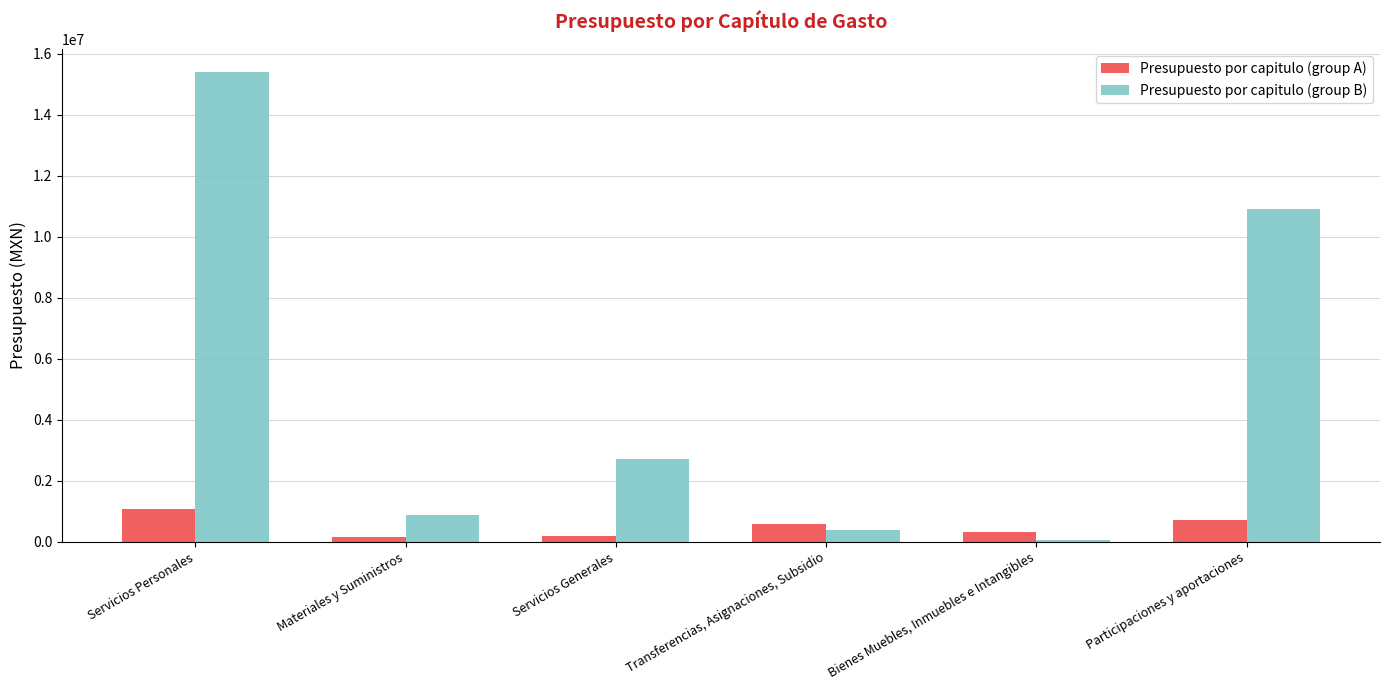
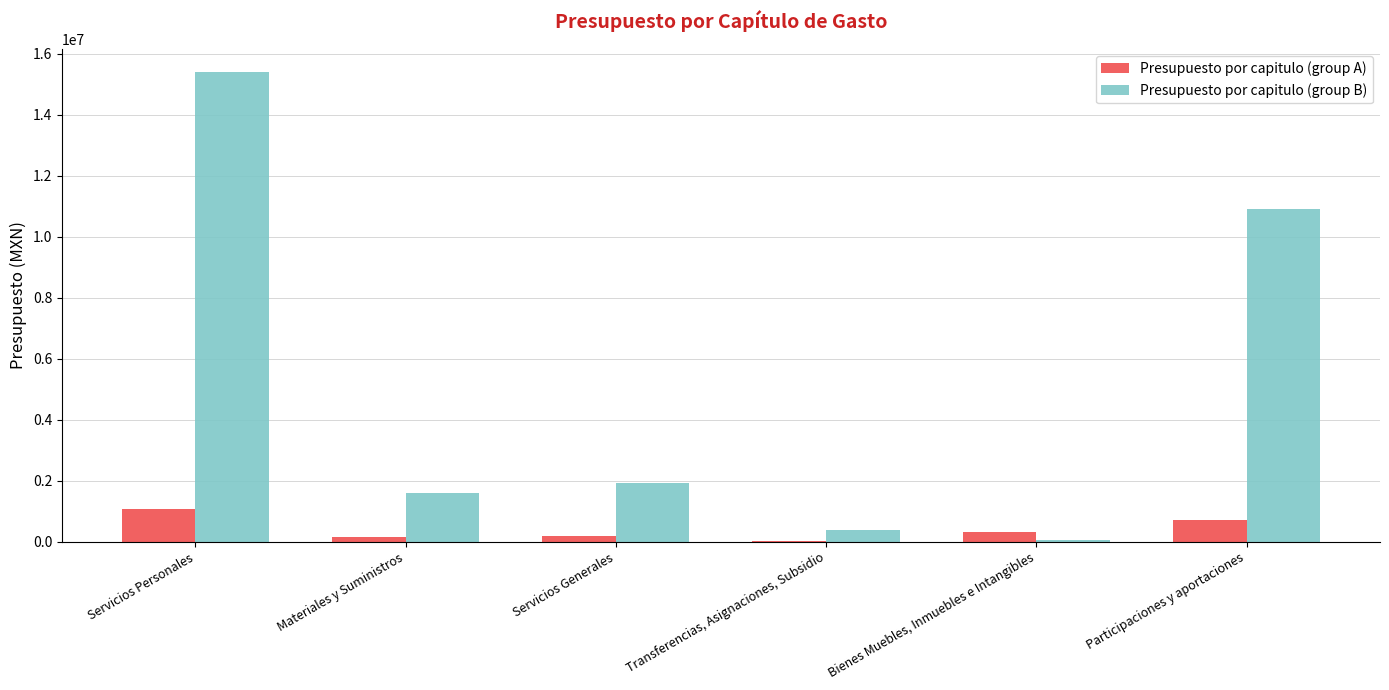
Presupuesto por capitulo (group B), Materiales y Suministros: 900000 -> 1600000
Presupuesto por capitulo (group B), Servicios Generales: 2700000 -> 1900000
Presupuesto por capitulo (group A), Transferencias, Asignaciones, Subsidio: 600000 -> 0
